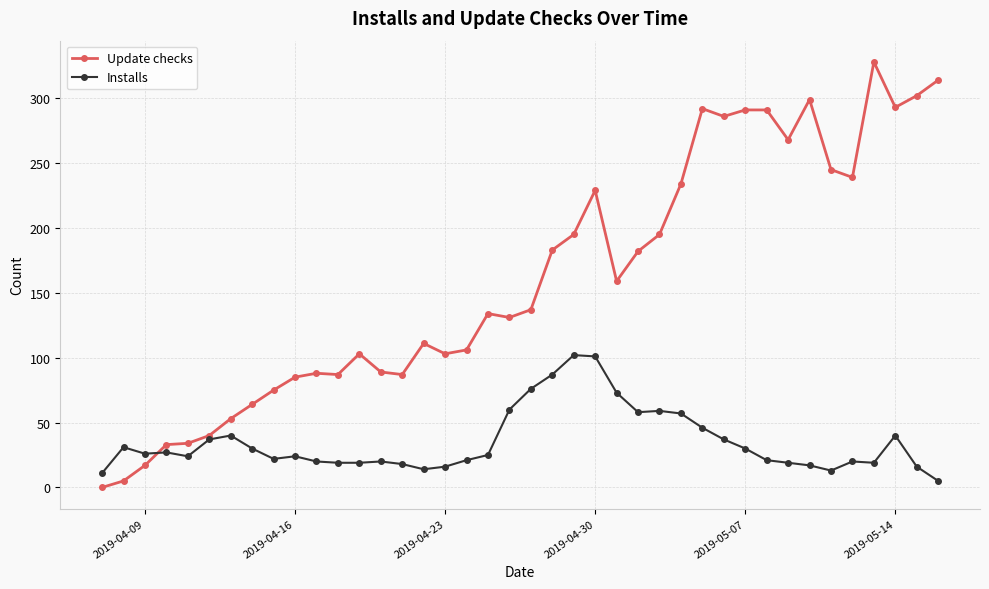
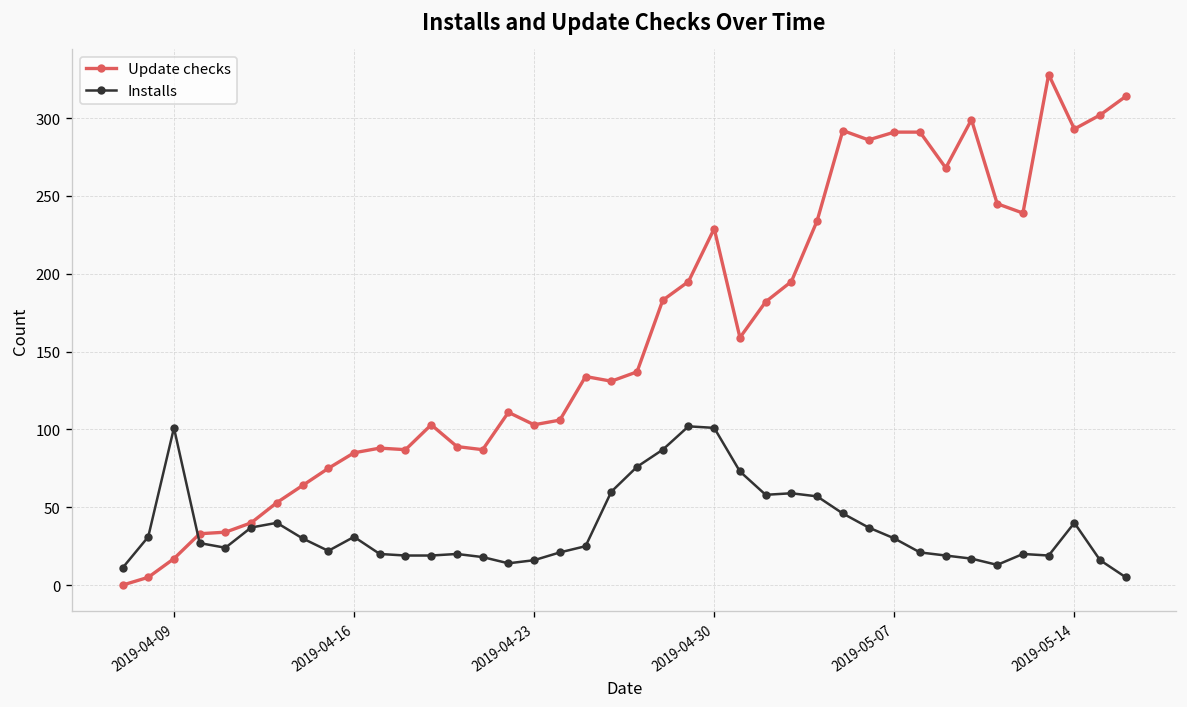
Installs, 2019-04-09: 26 -> 101
Installs, 2019-04-16: 24 -> 31
